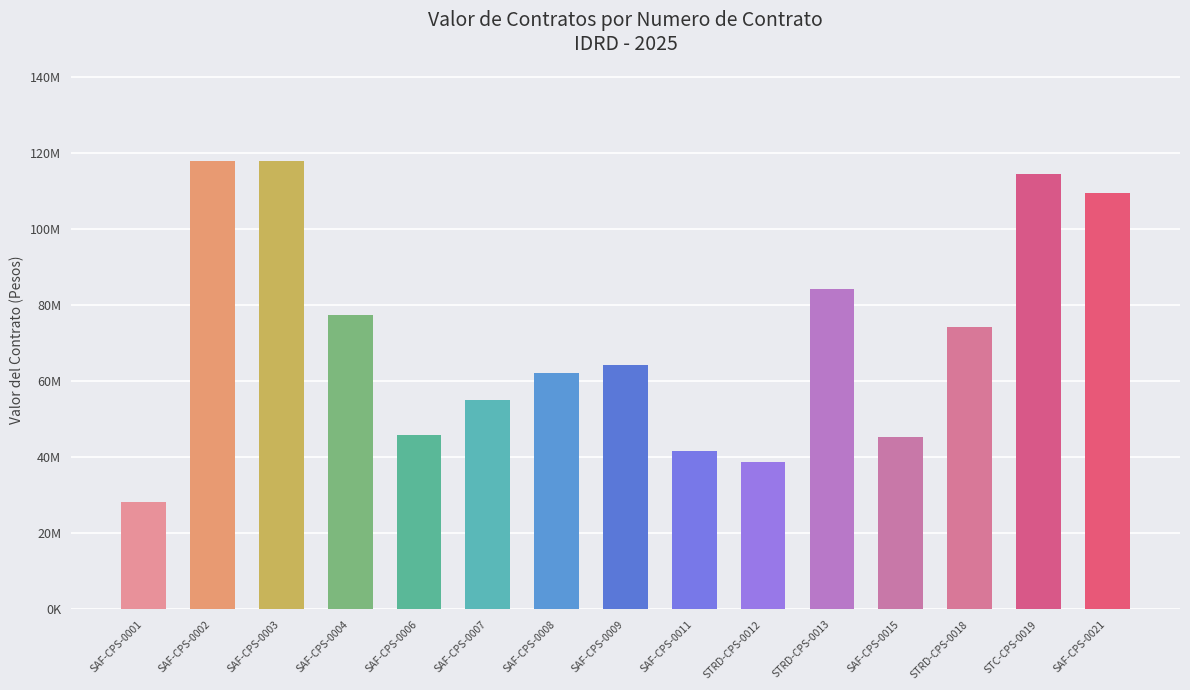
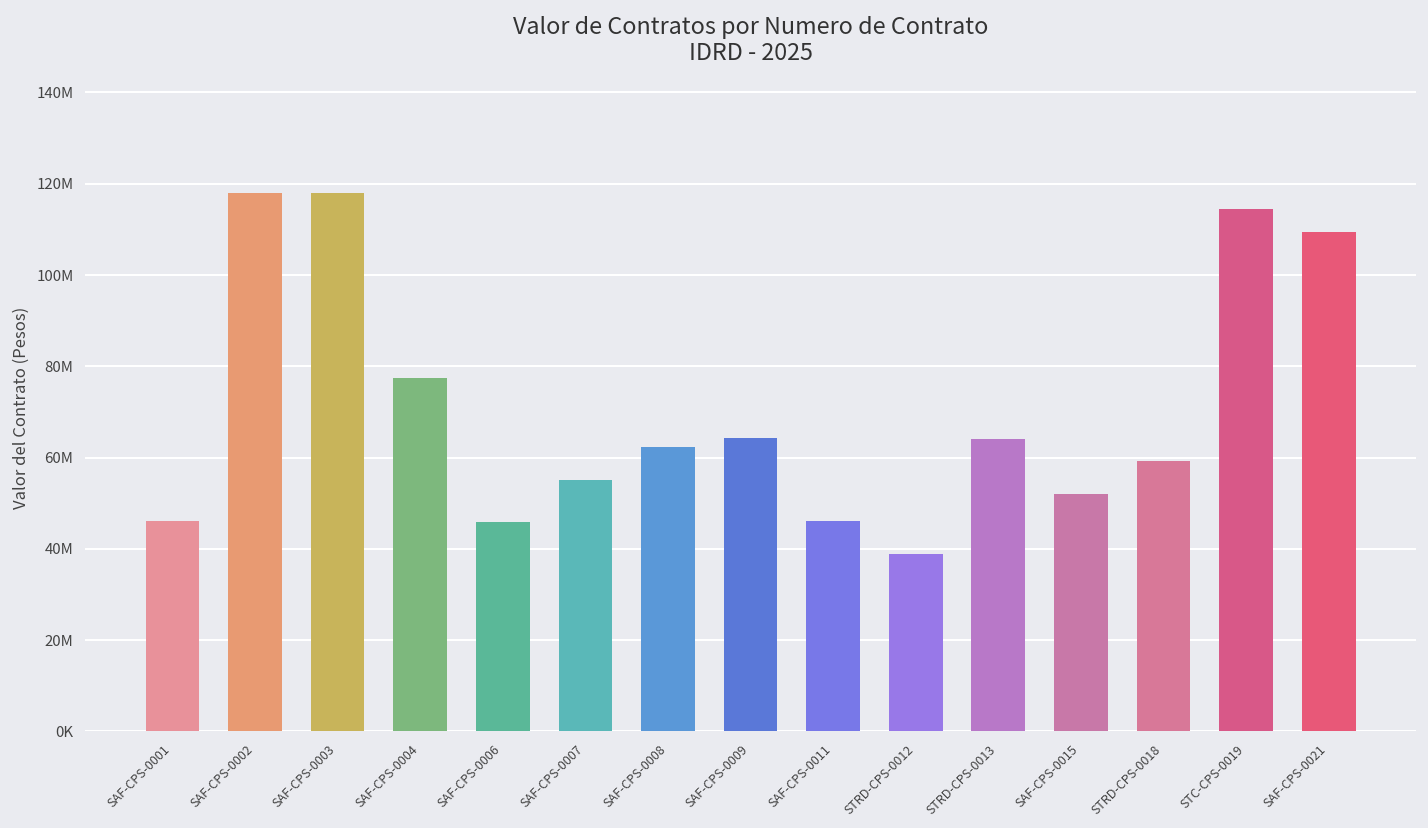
SAF-CPS-0001: 28000000 -> 46000000
SAF-CPS-0011: 42000000 -> 46000000
STRD-CPS-0013: 84000000 -> 64000000
SAF-CPS-0015: 45000000 -> 52000000
STRD-CPS-0018: 74000000 -> 59000000
